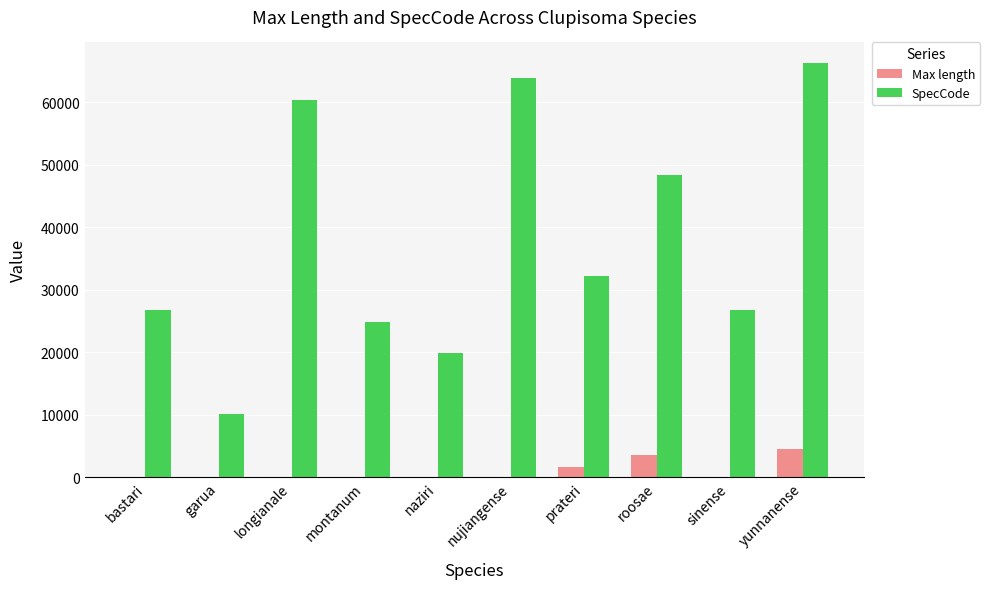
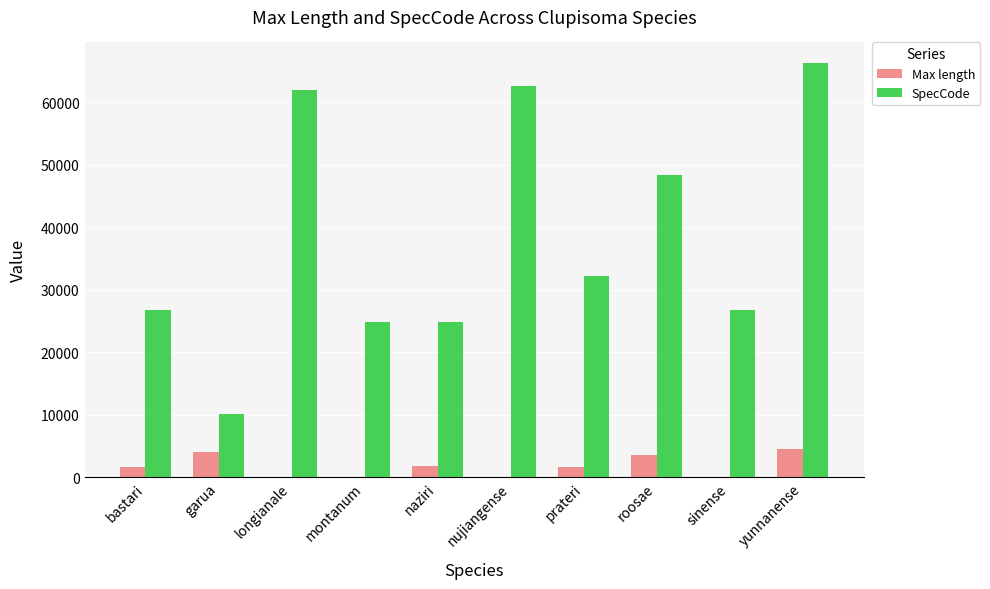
Max length, bastari: 0 -> 2000
Max length, garua: 0 -> 4000
SpecCode, longianale: 60000 -> 62000
Max length, naziri: 0 -> 2000
SpecCode, naziri: 20000 -> 25000
SpecCode, nujiangense: 64000 -> 63000
